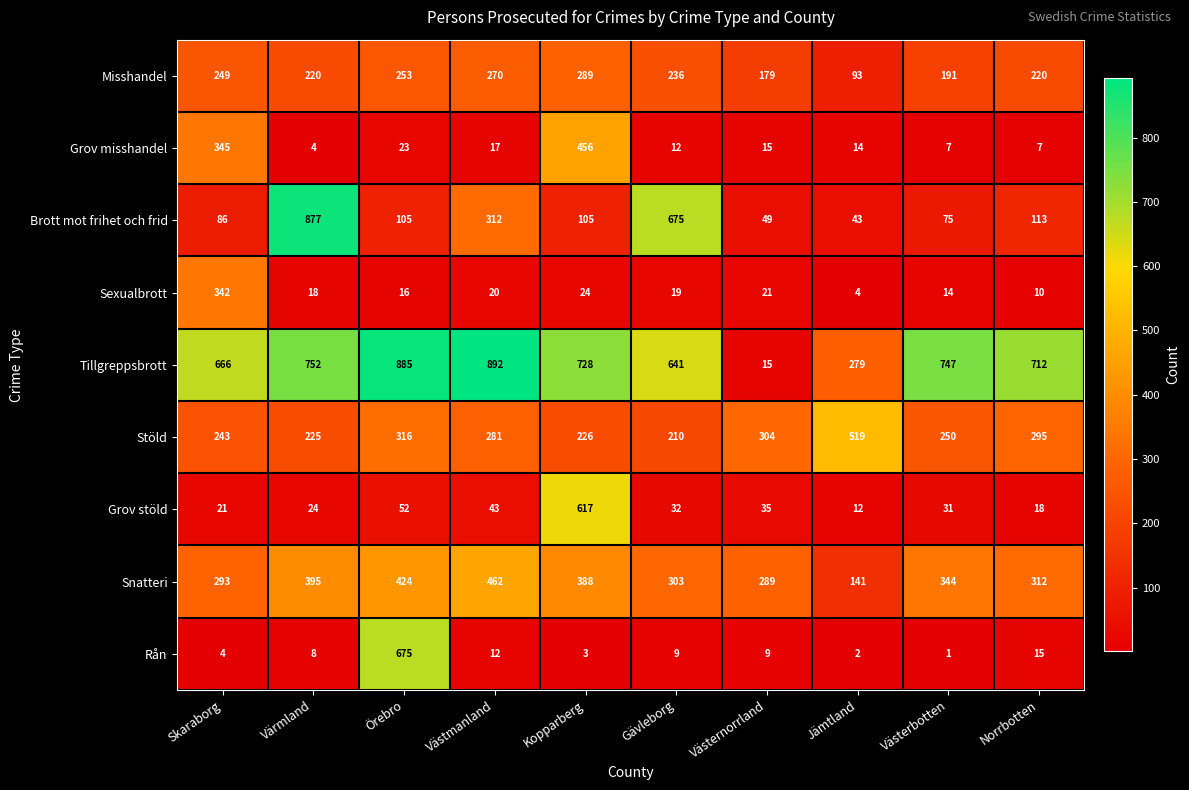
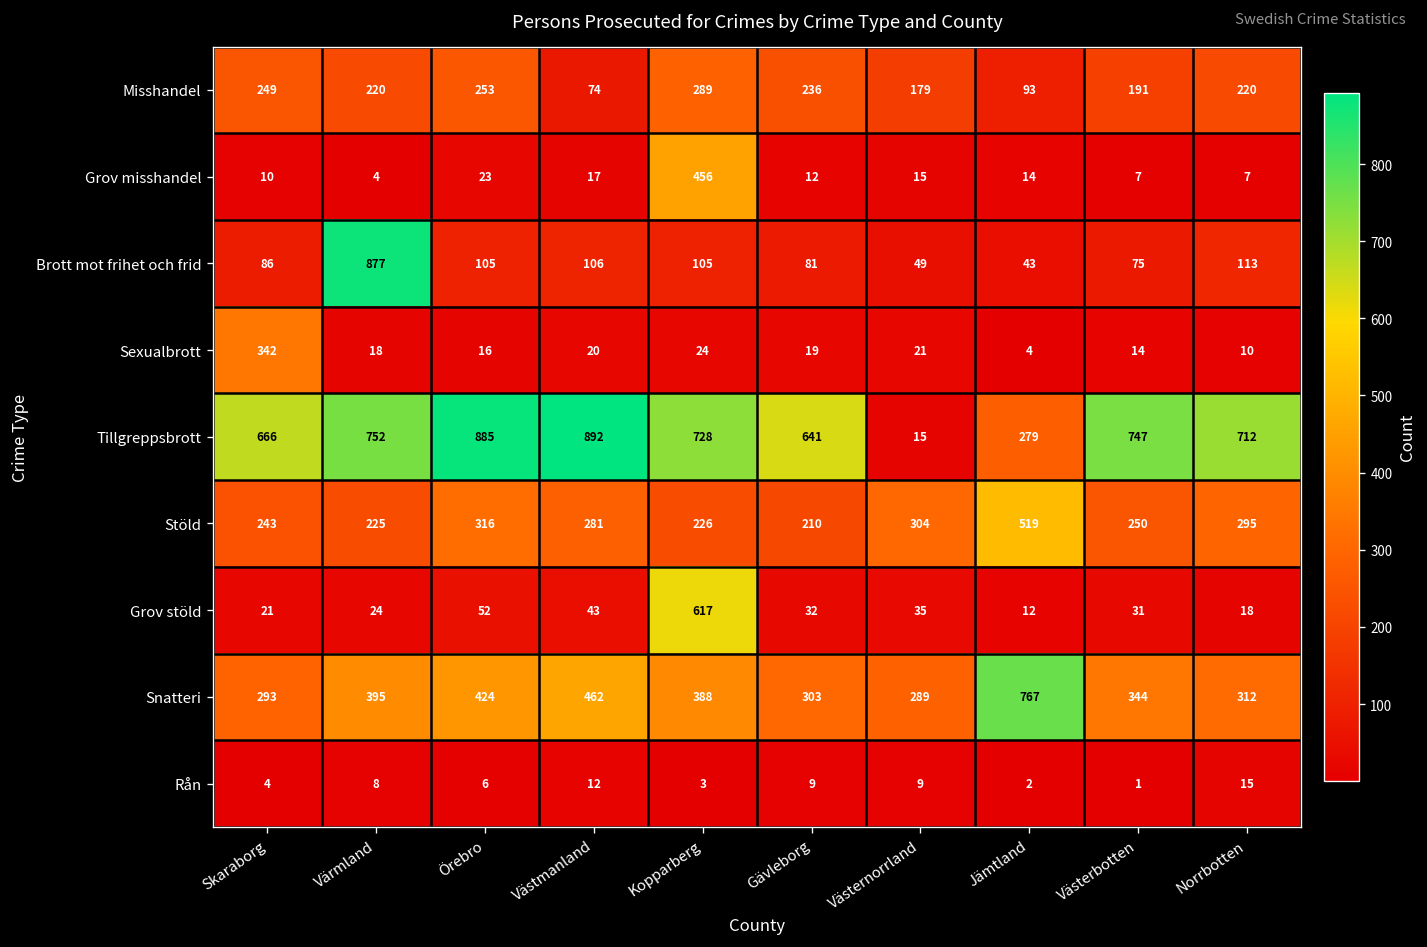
Misshandel, Västmanland: 270 -> 74
Grov misshandel, Skaraborg: 345 -> 10
Brott mot frihet och frid, Västmanland: 312 -> 106
Brott mot frihet och frid, Gävleborg: 675 -> 81
Snatteri, Jämtland: 141 -> 767
Rån, Örebro: 675 -> 6
